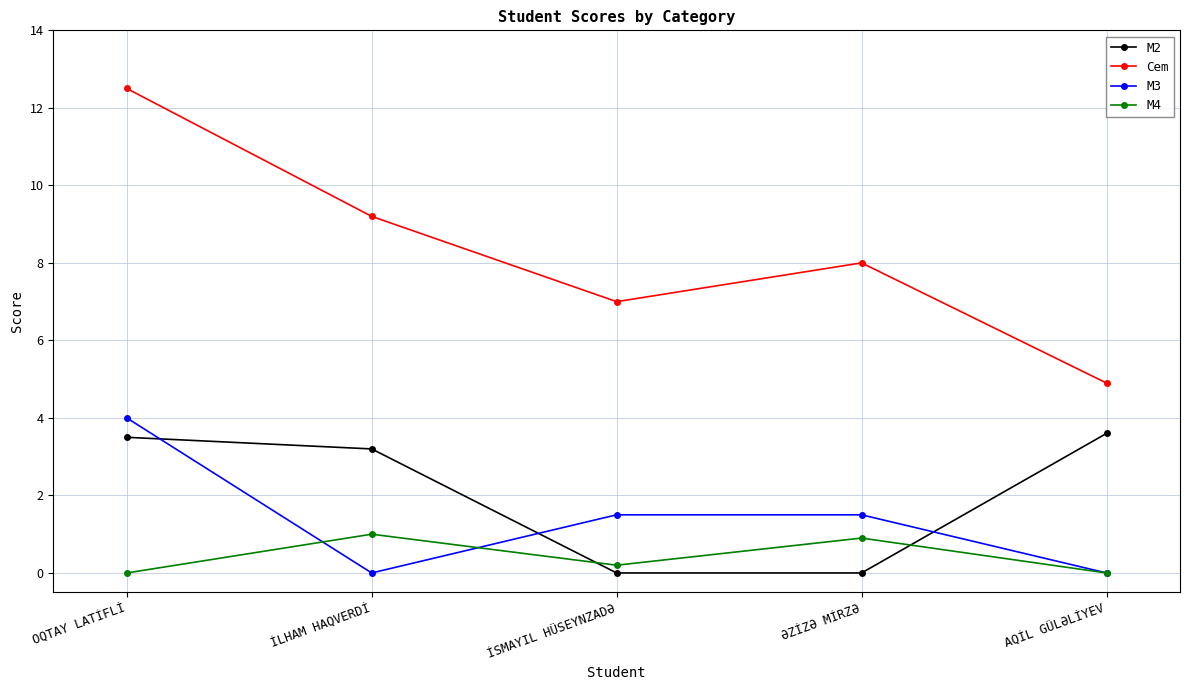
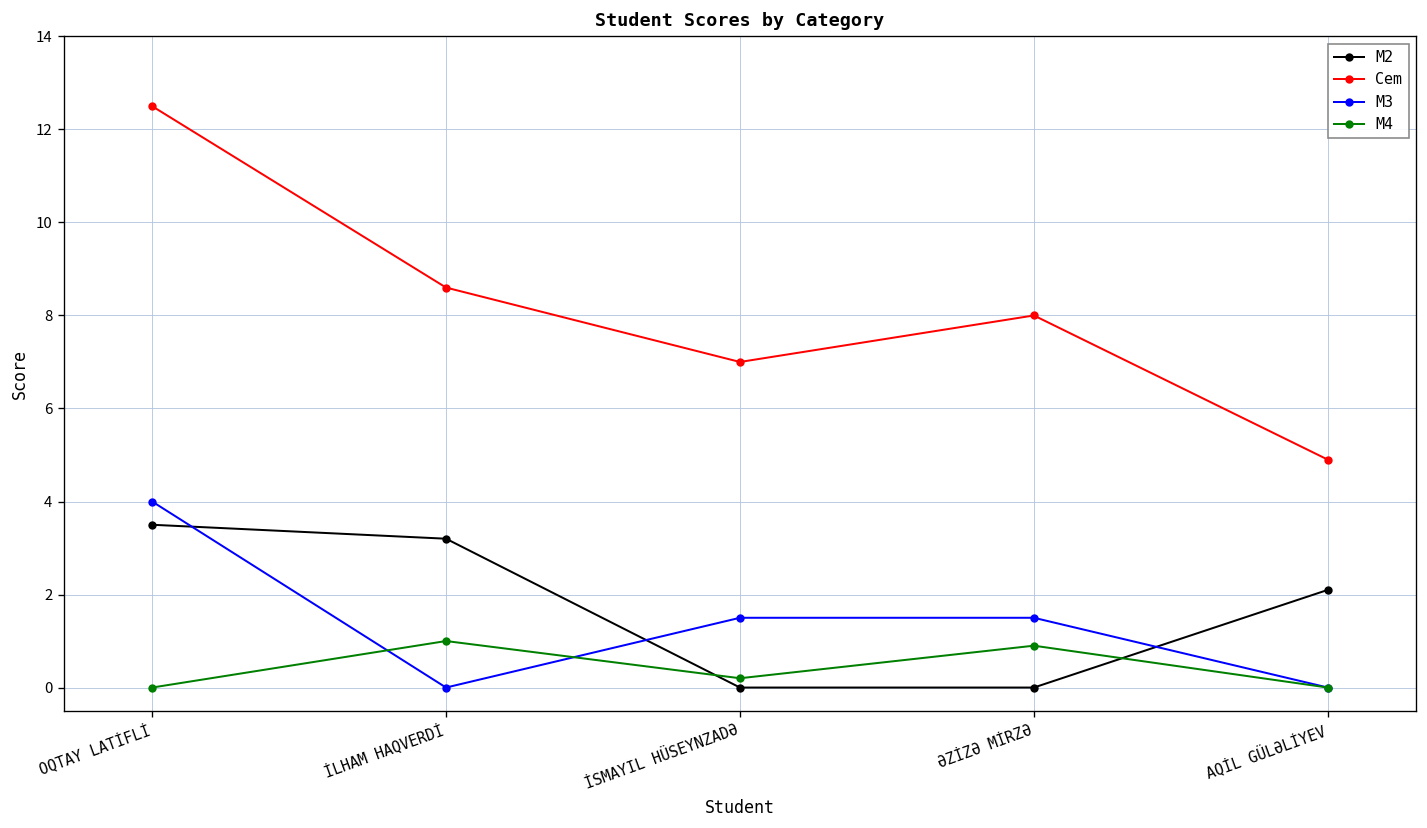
Cem, İLHAM HAQVERDİ: 9.2 -> 8.6
M2, AQİL GÜLƏLİYEV: 3.6 -> 2.1
